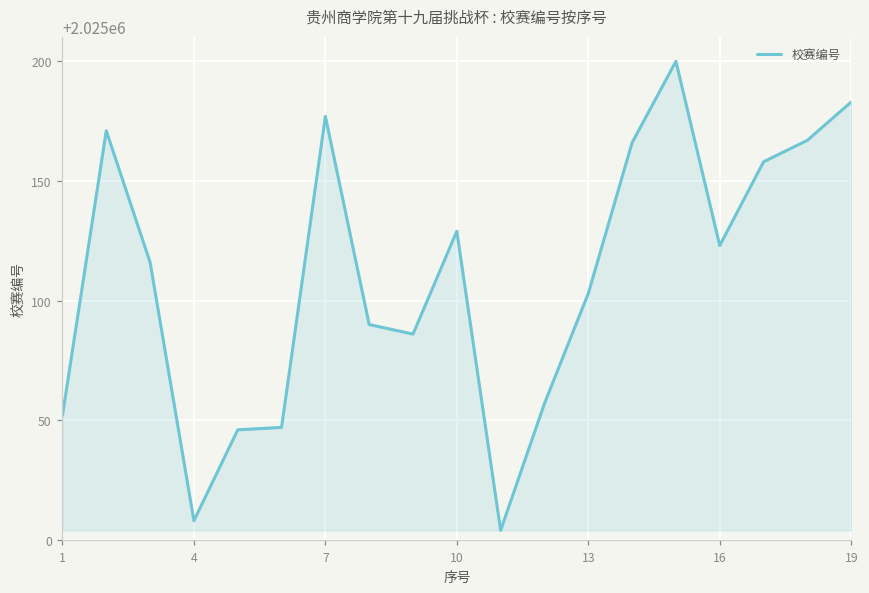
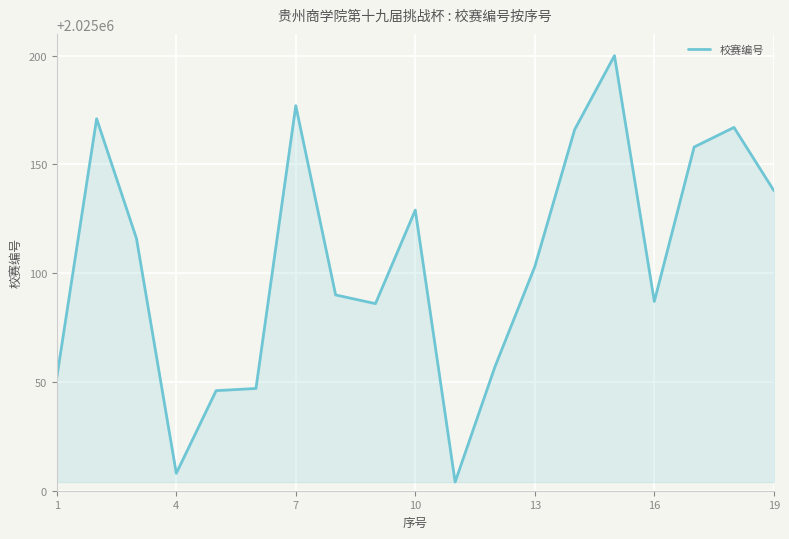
16: 2025123 -> 2025087
19: 2025183 -> 2025138
